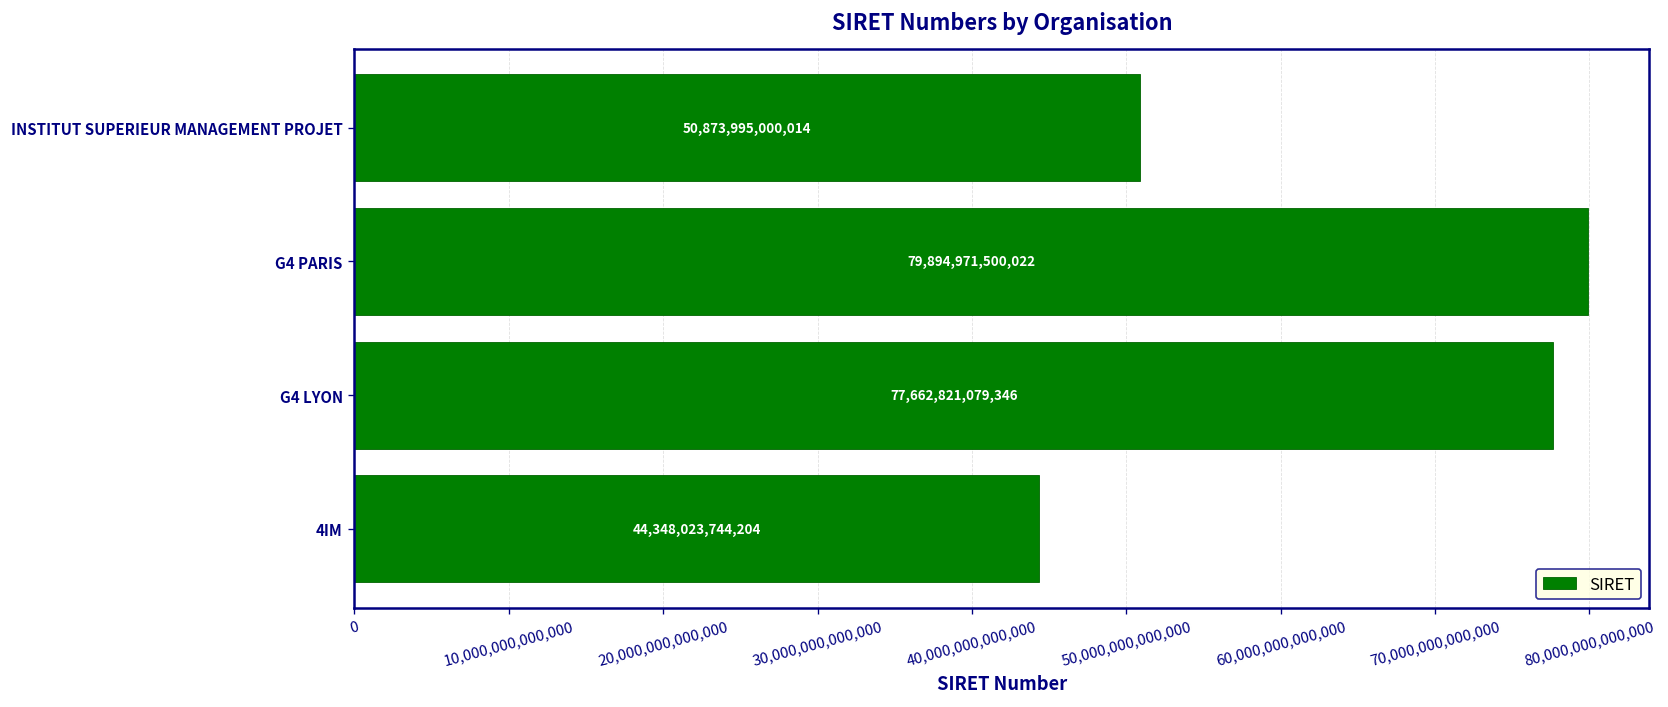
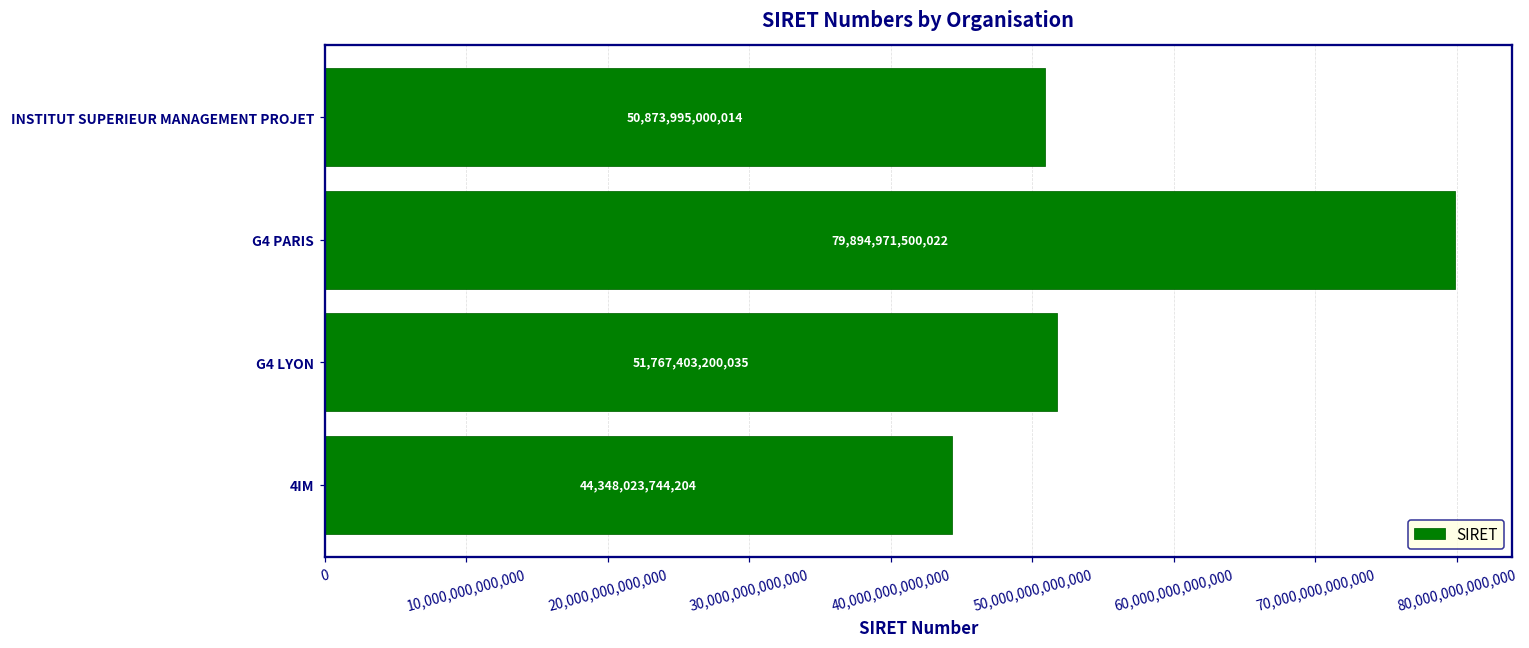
G4 LYON: 77,662,821,079,346 -> 51,767,403,200,035
